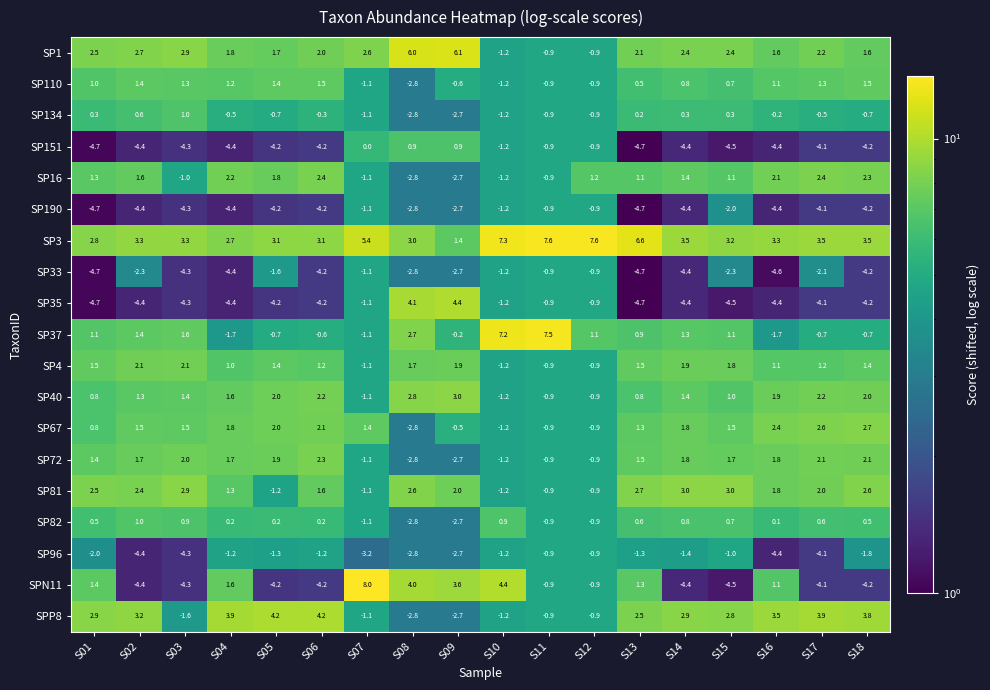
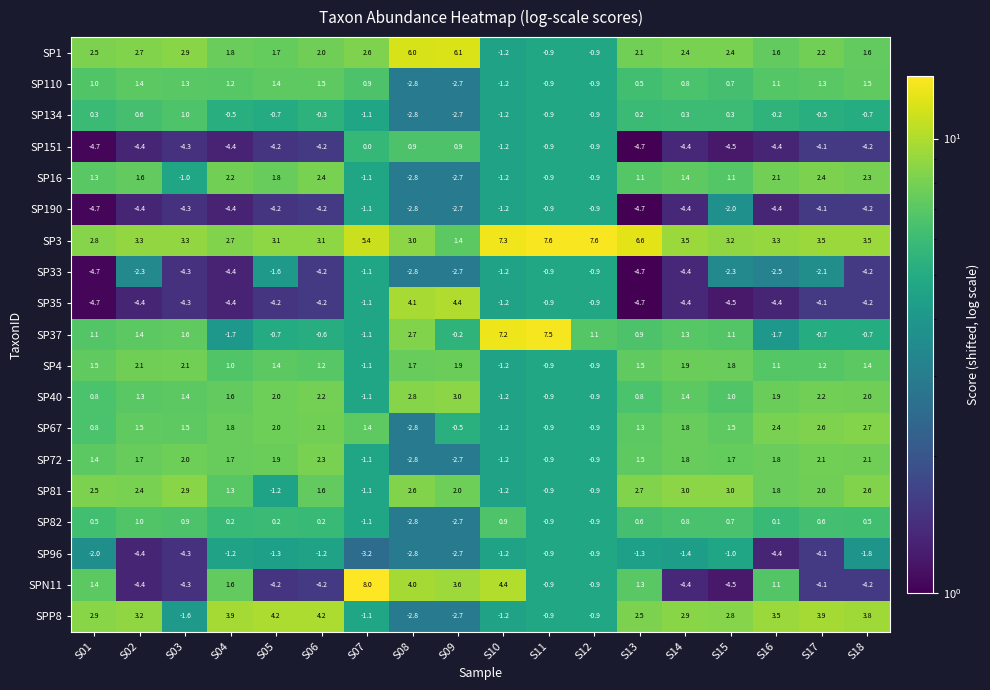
SP110, S07: -1.1 -> 0.9
SP110, S09: -0.6 -> -2.7
SP16, S12: 1.2 -> -0.9
SP33, S16: -4.6 -> -2.5
